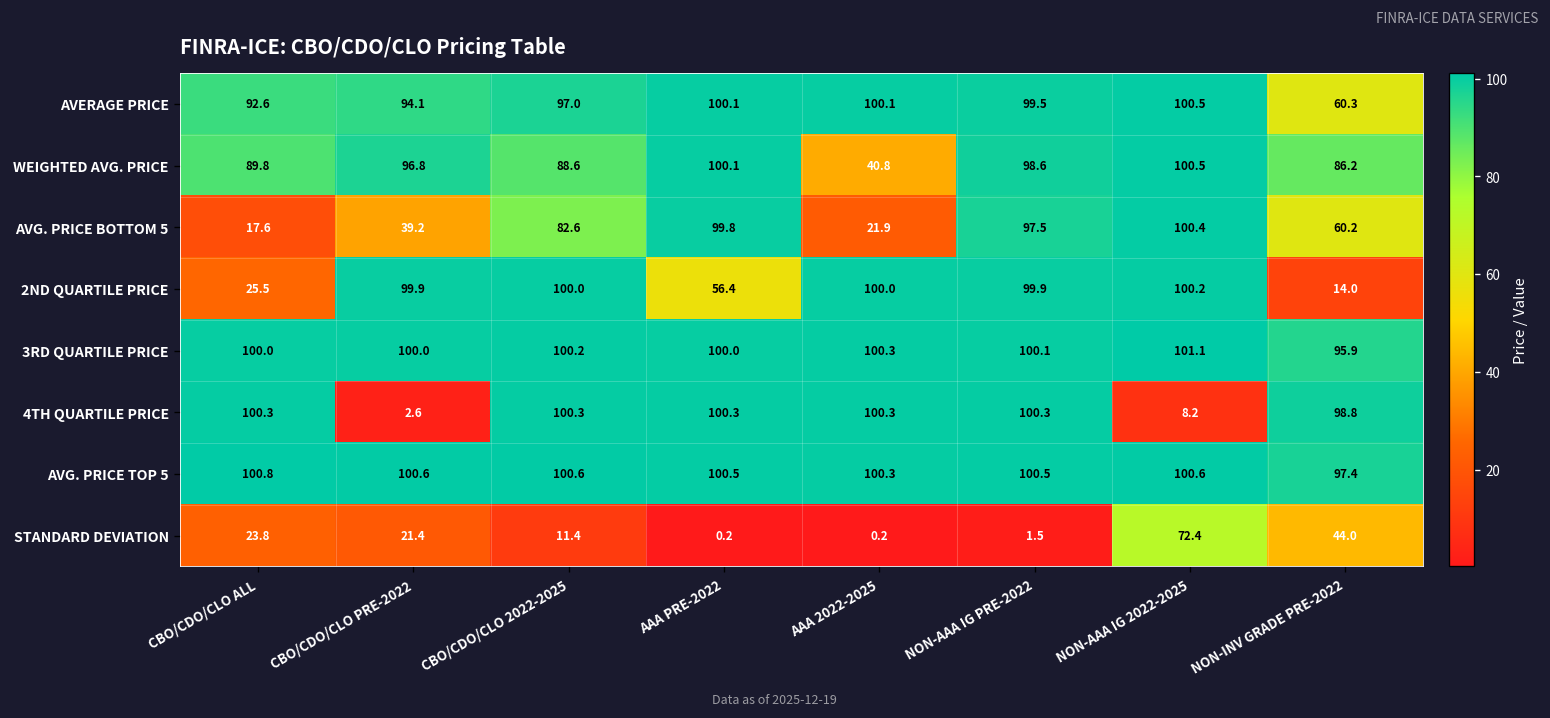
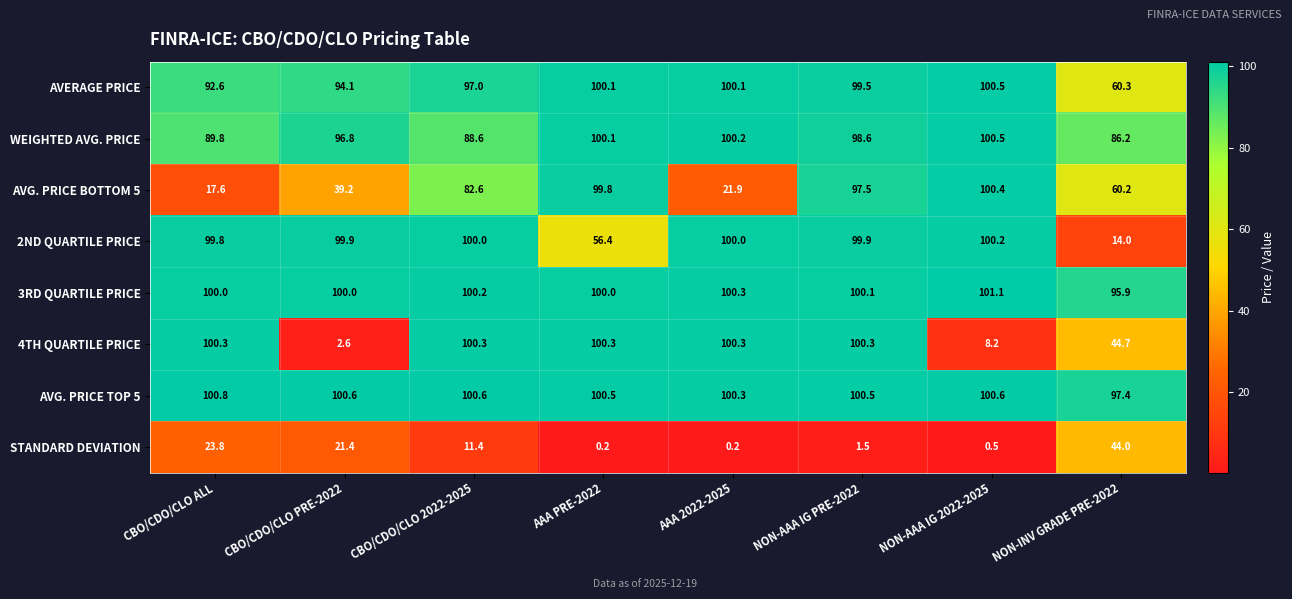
WEIGHTED AVG. PRICE, AAA 2022-2025: 40.8 -> 100.2
2ND QUARTILE PRICE, CBO/CDO/CLO ALL: 25.5 -> 99.8
4TH QUARTILE PRICE, NON-INV GRADE PRE-2022: 98.8 -> 44.7
STANDARD DEVIATION, NON-AAA IG 2022-2025: 72.4 -> 0.5
